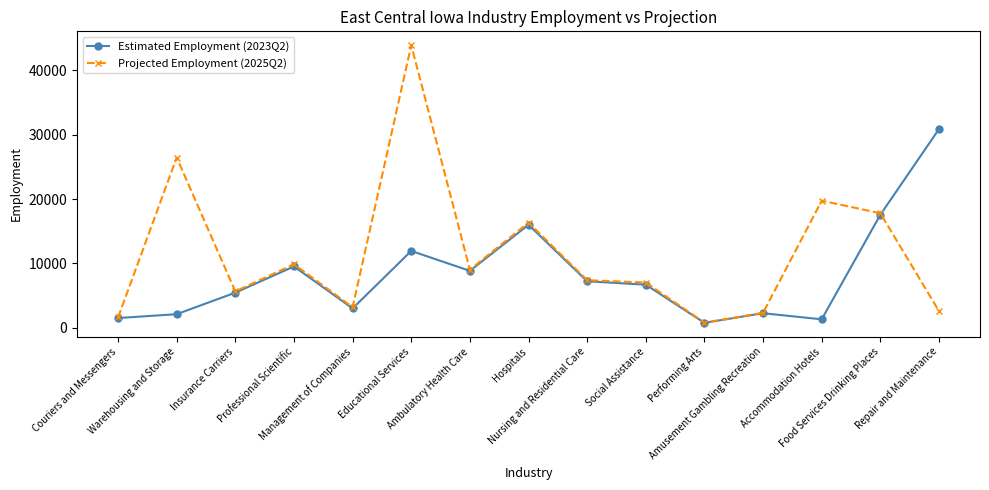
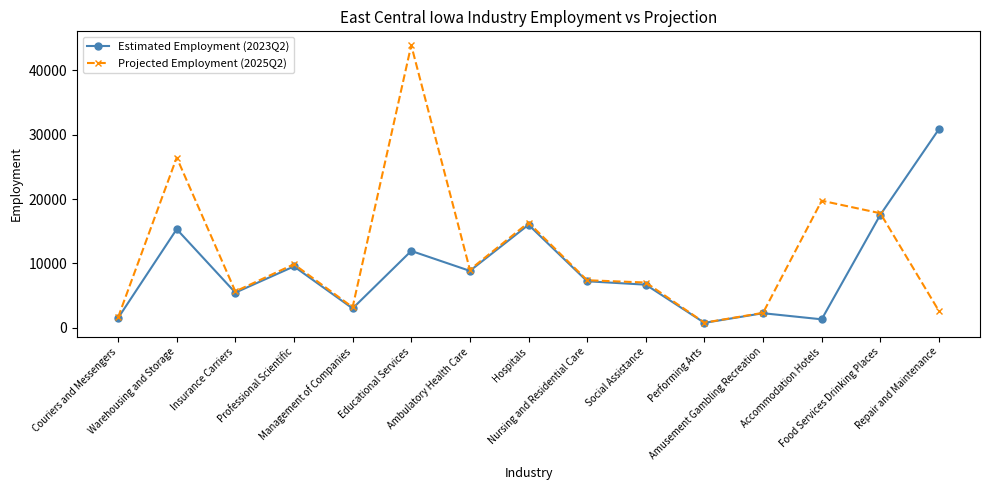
Estimated Employment (2023Q2), Warehousing and Storage: 2000 -> 15000
